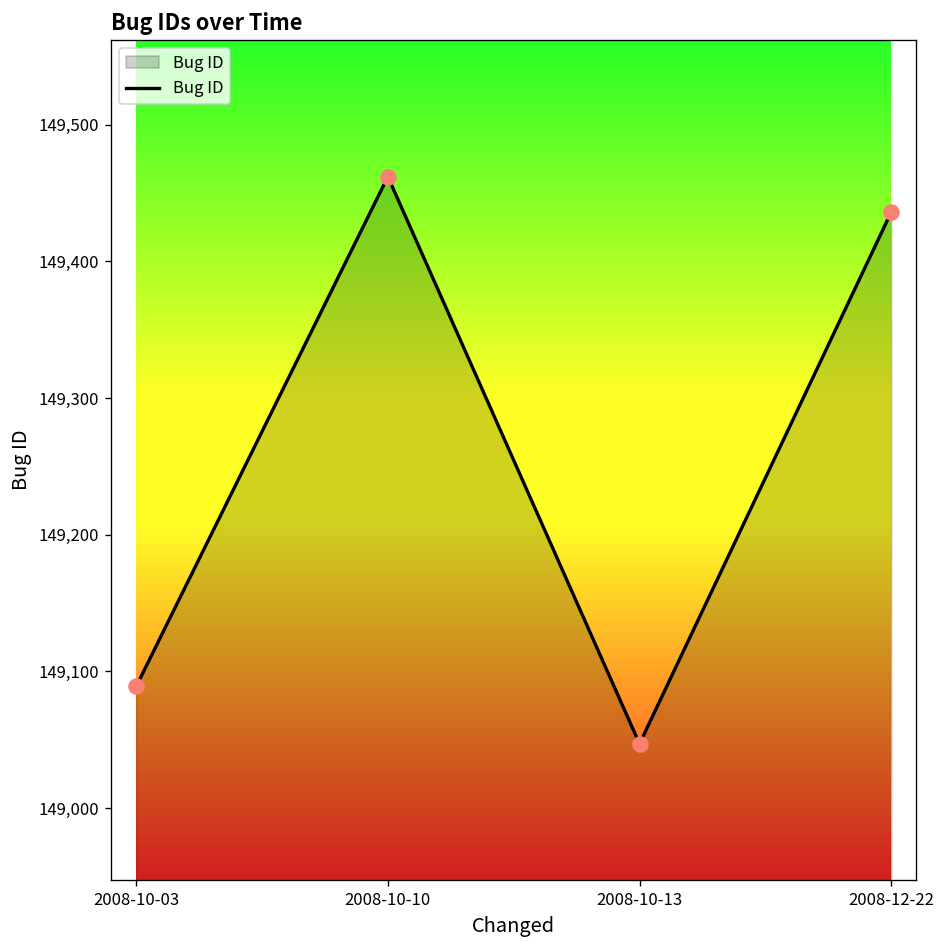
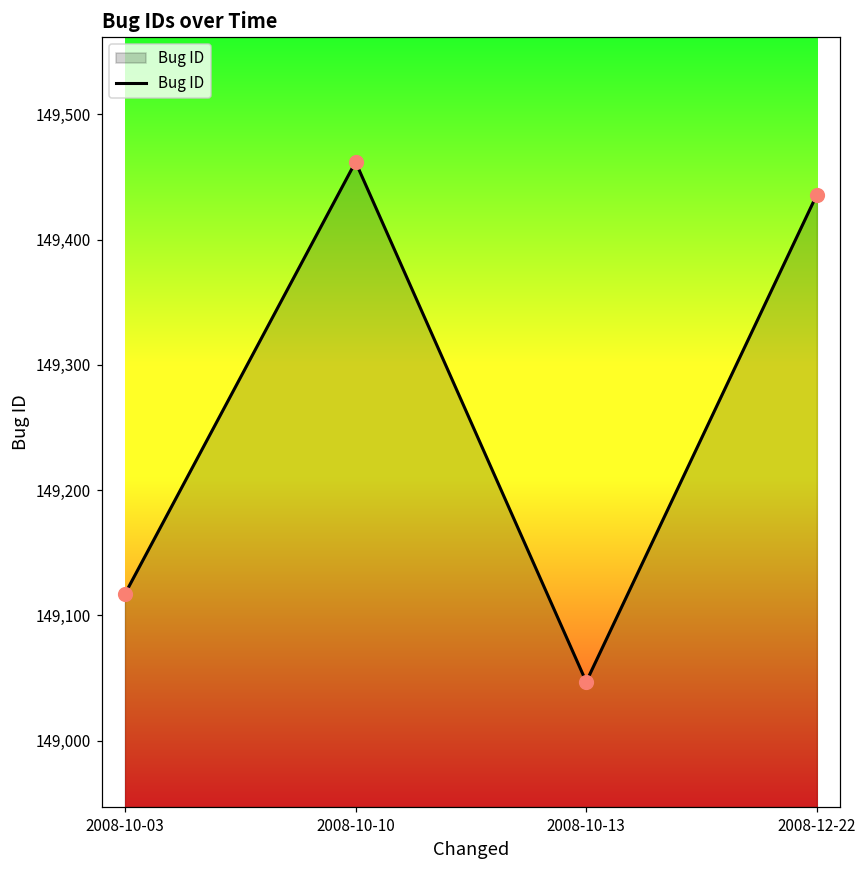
2008-10-03: 149,089 -> 149,117
